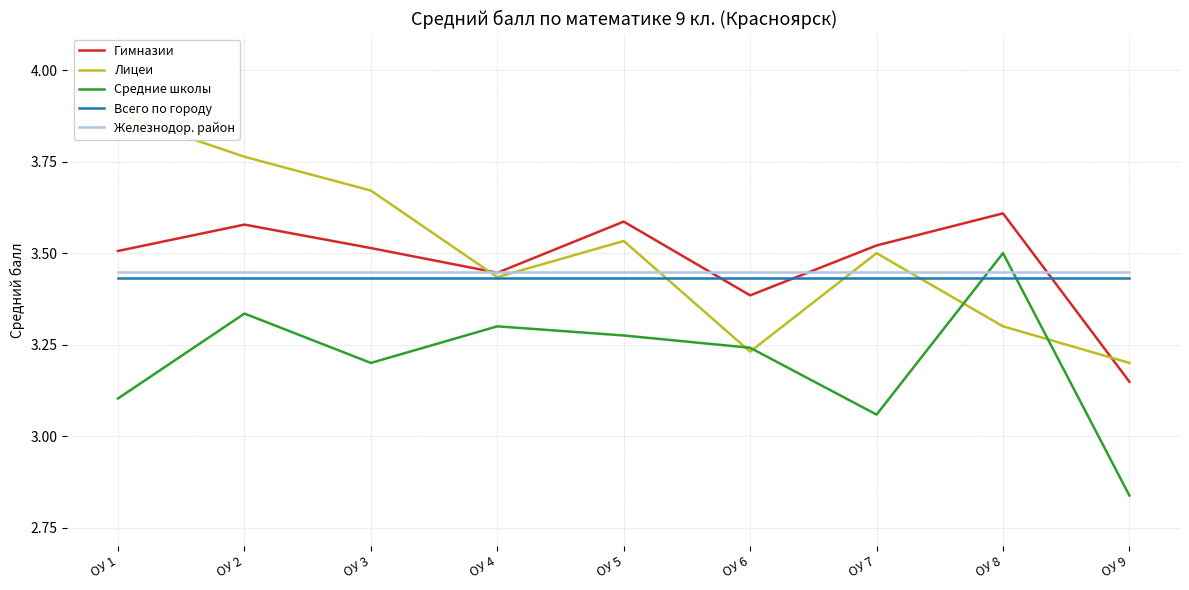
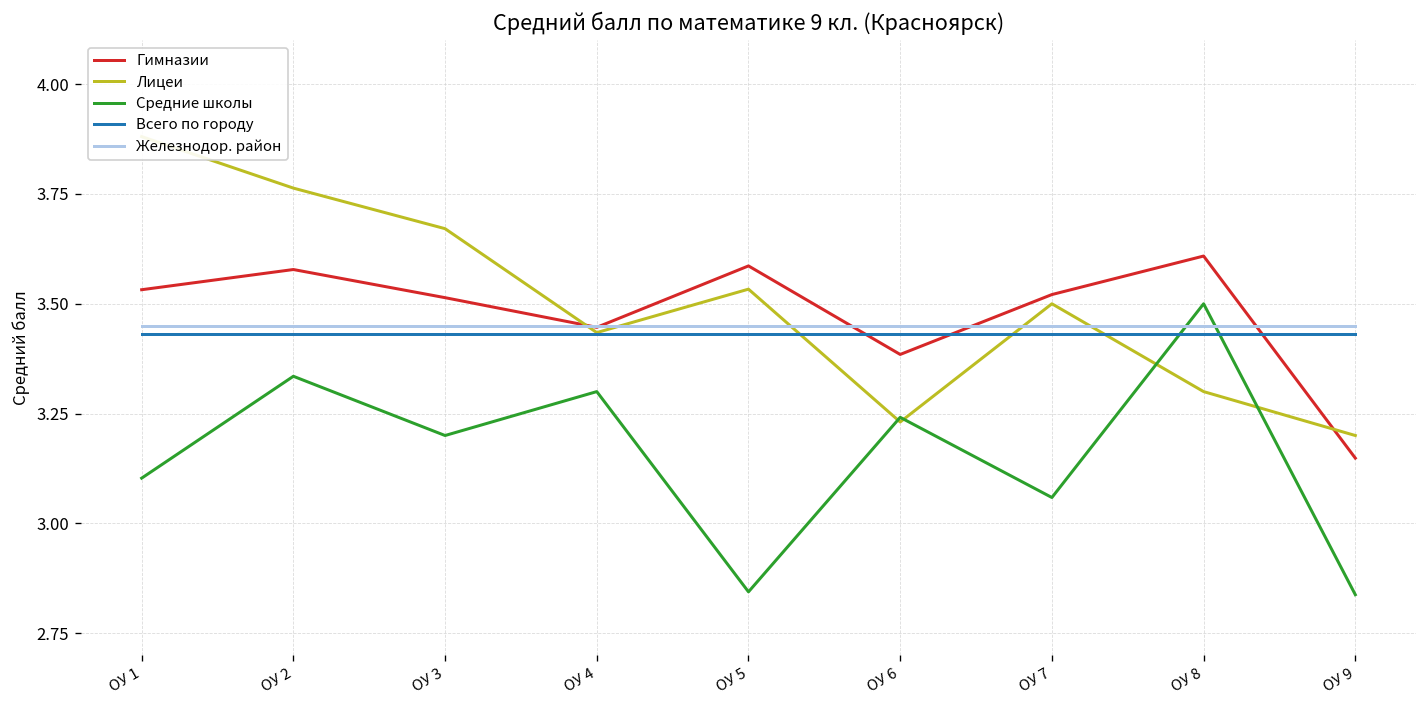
Гимназии, ОУ 1: 3.51 -> 3.53
Средние школы, ОУ 5: 3.28 -> 2.84
